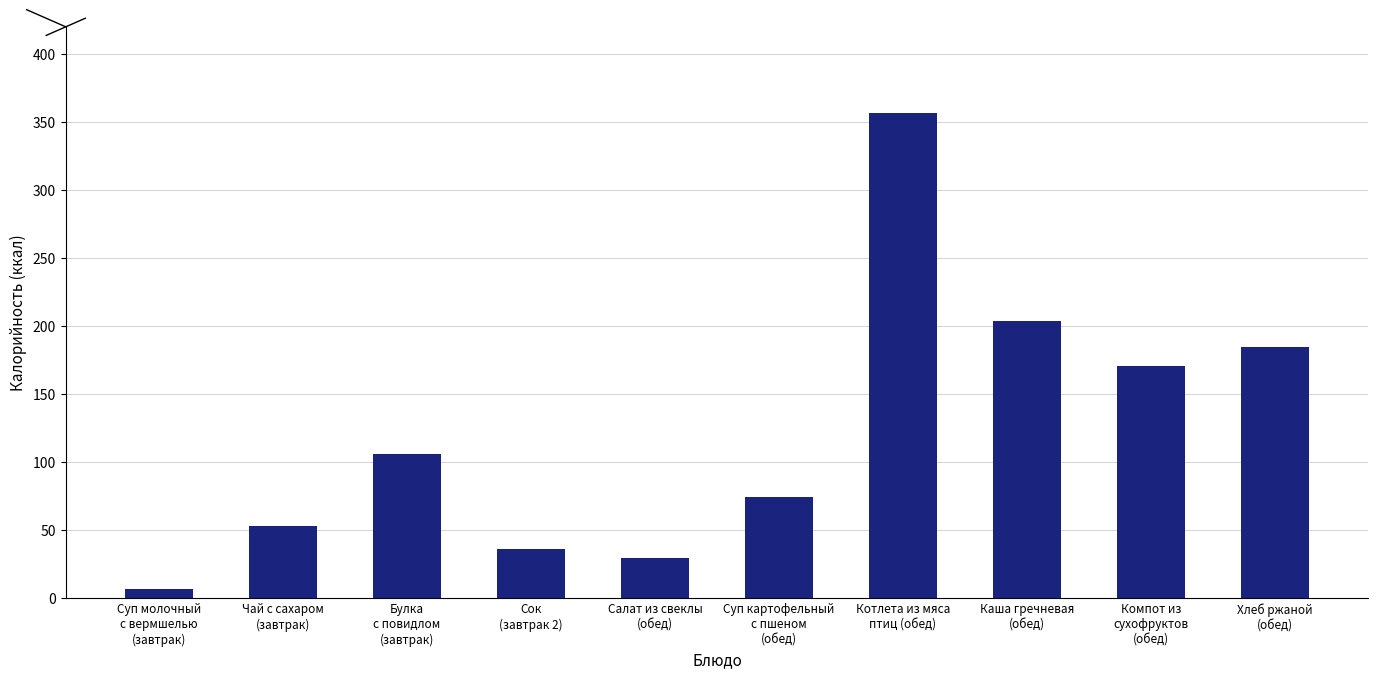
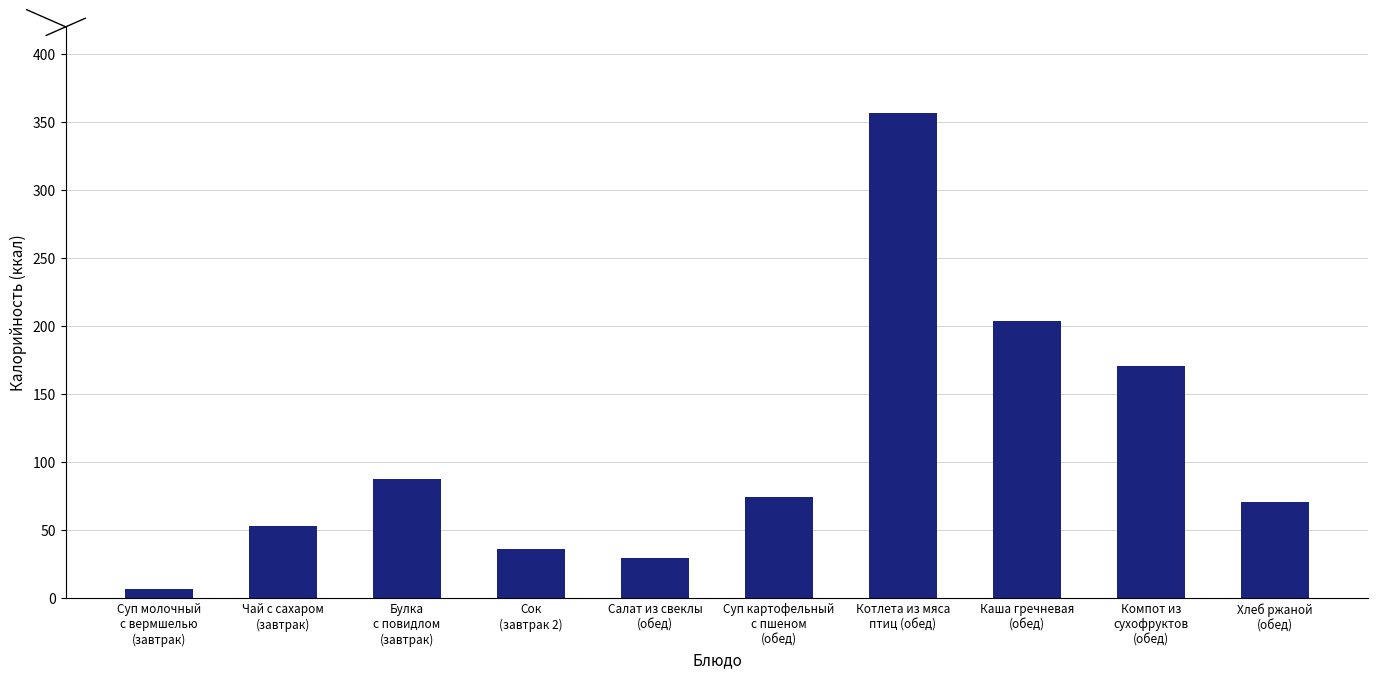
Булка с повидлом (завтрак): 106 -> 88
Хлеб ржаной (обед): 185 -> 71
